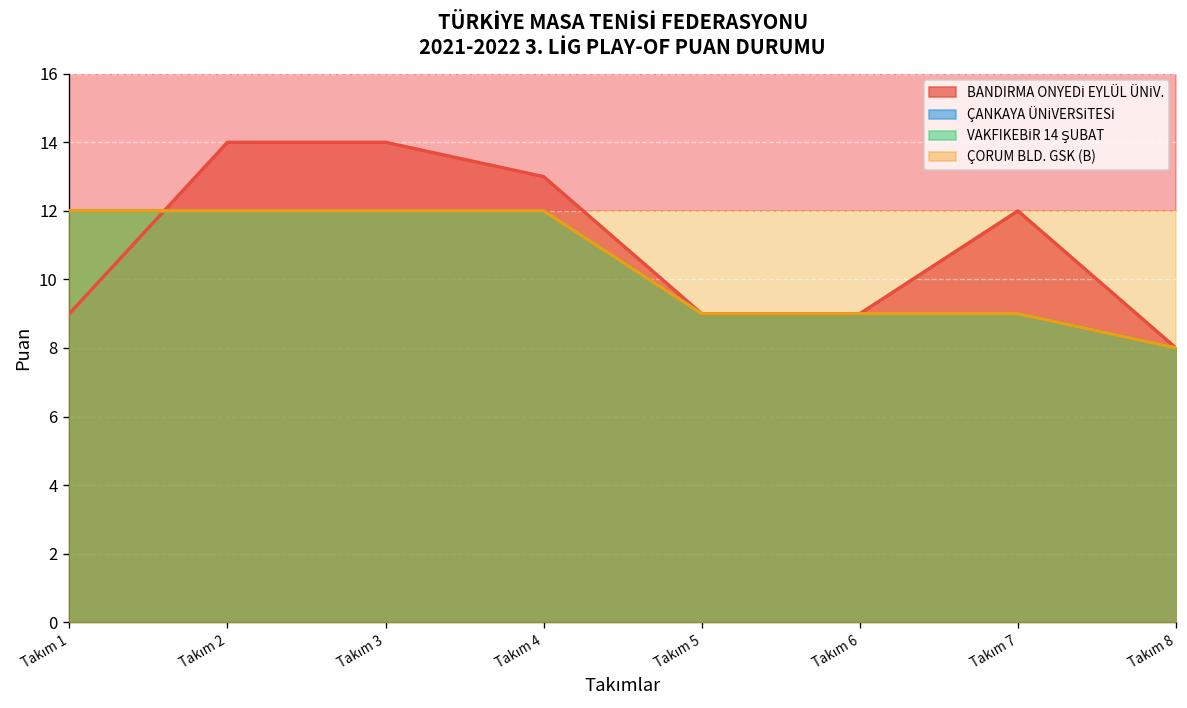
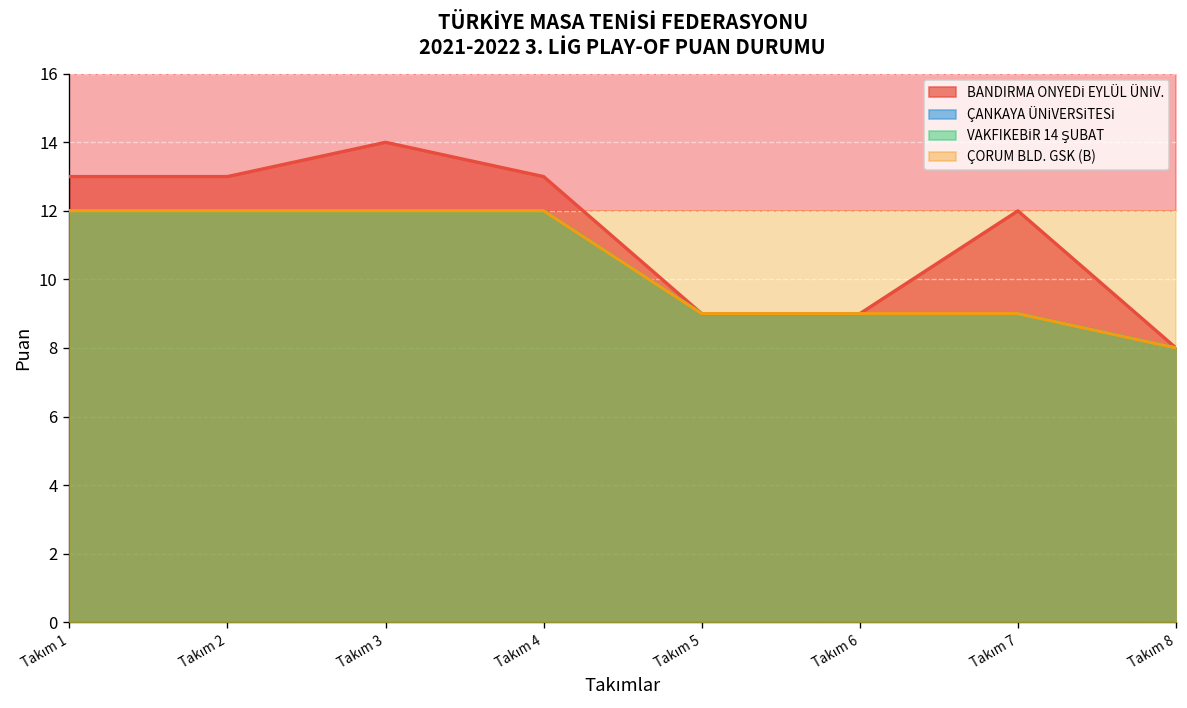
BANDIRMA ONYEDİ EYLÜL ÜNİV., Takım 1: 9 -> 13
BANDIRMA ONYEDİ EYLÜL ÜNİV., Takım 2: 14 -> 13
